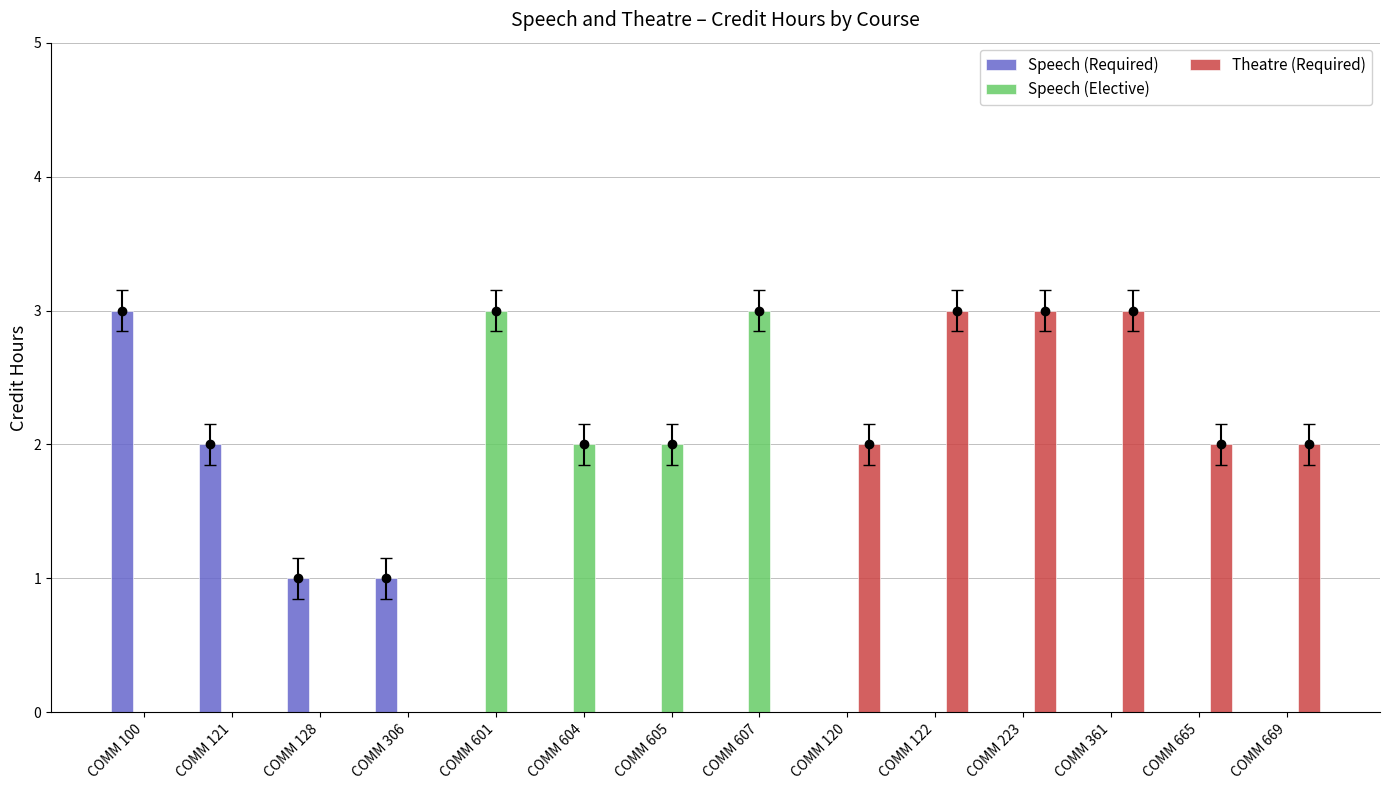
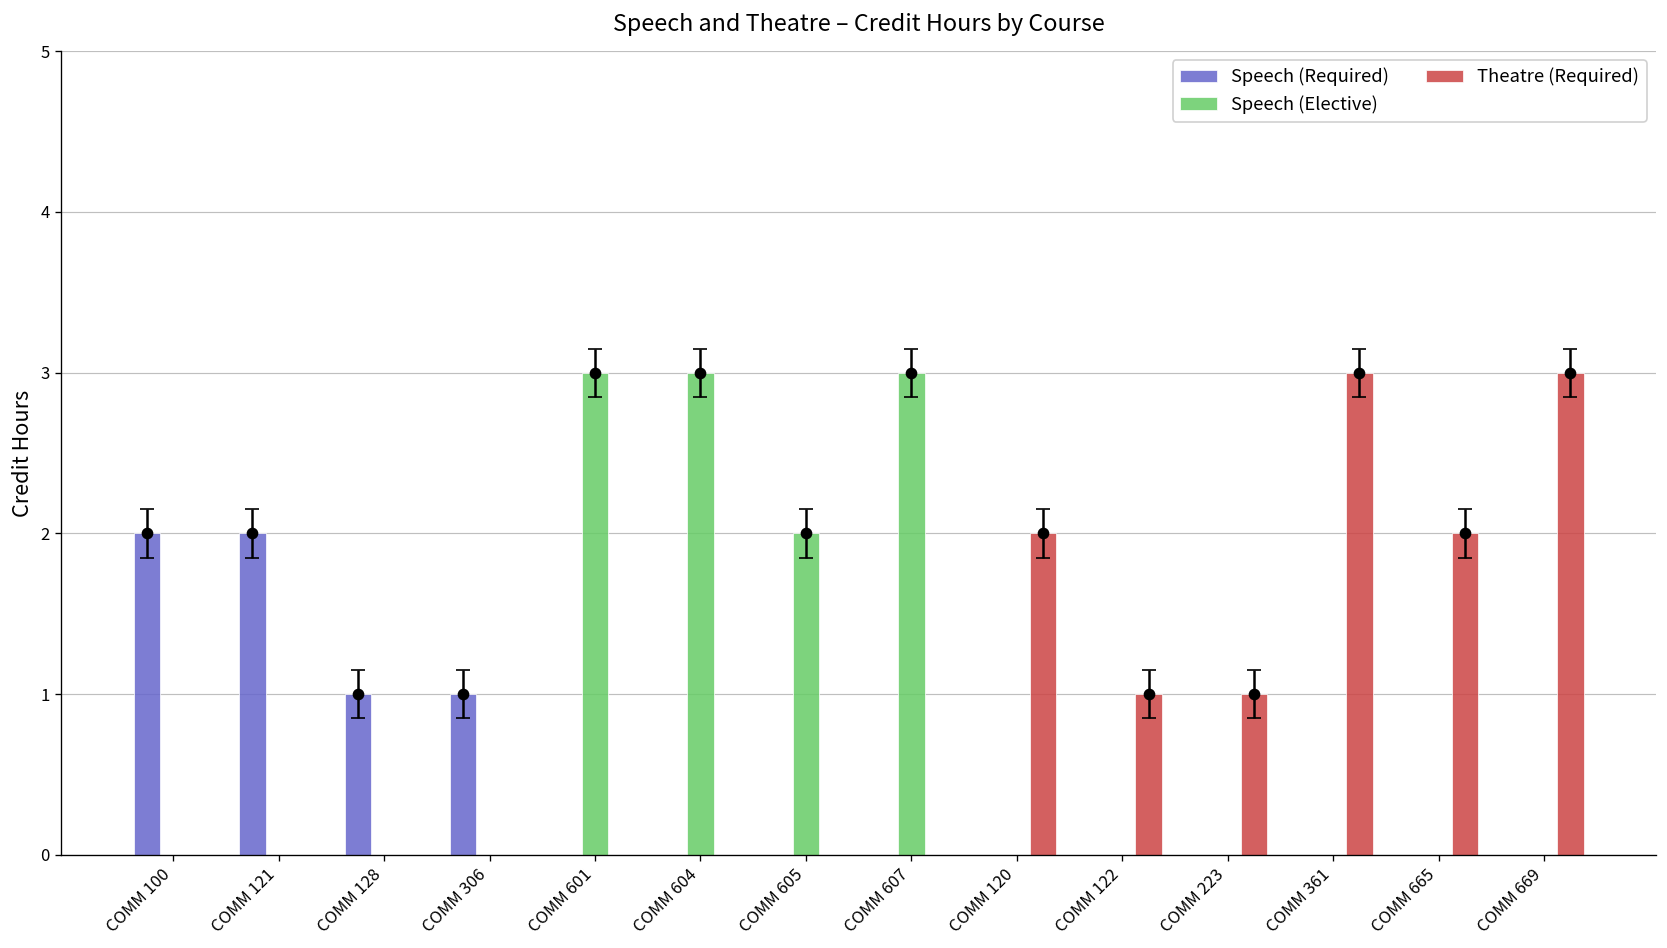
Speech (Required), COMM 100: 3 -> 2
Speech (Elective), COMM 604: 2 -> 3
Theatre (Required), COMM 122: 3 -> 1
Theatre (Required), COMM 223: 3 -> 1
Theatre (Required), COMM 669: 2 -> 3
